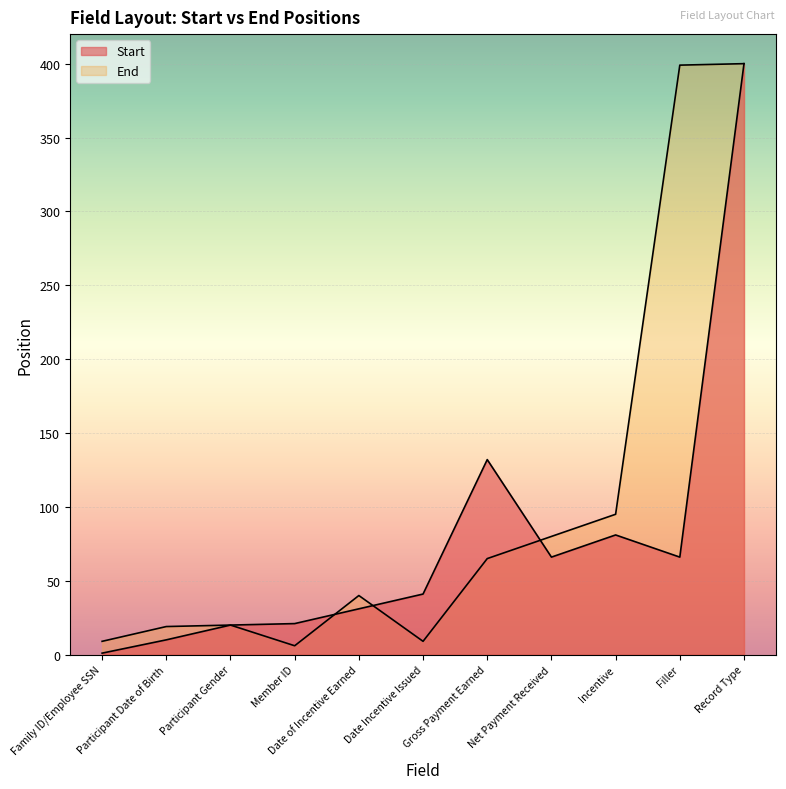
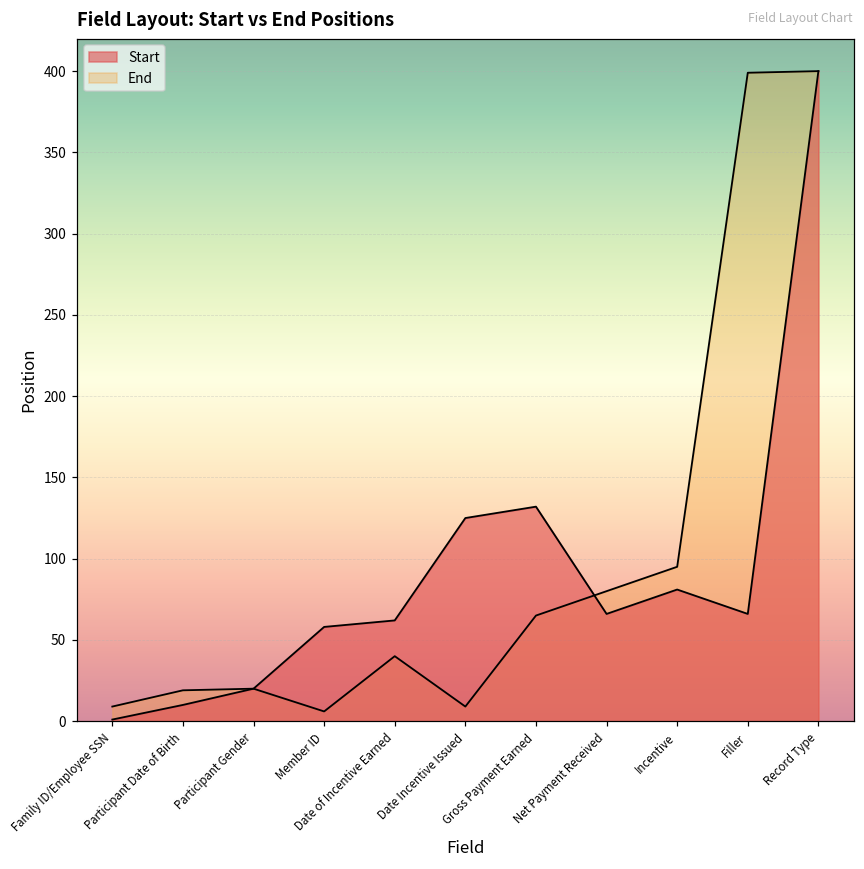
Start, Member ID: 21 -> 58
Start, Date of Incentive Earned: 31 -> 62
Start, Date Incentive Issued: 41 -> 125
